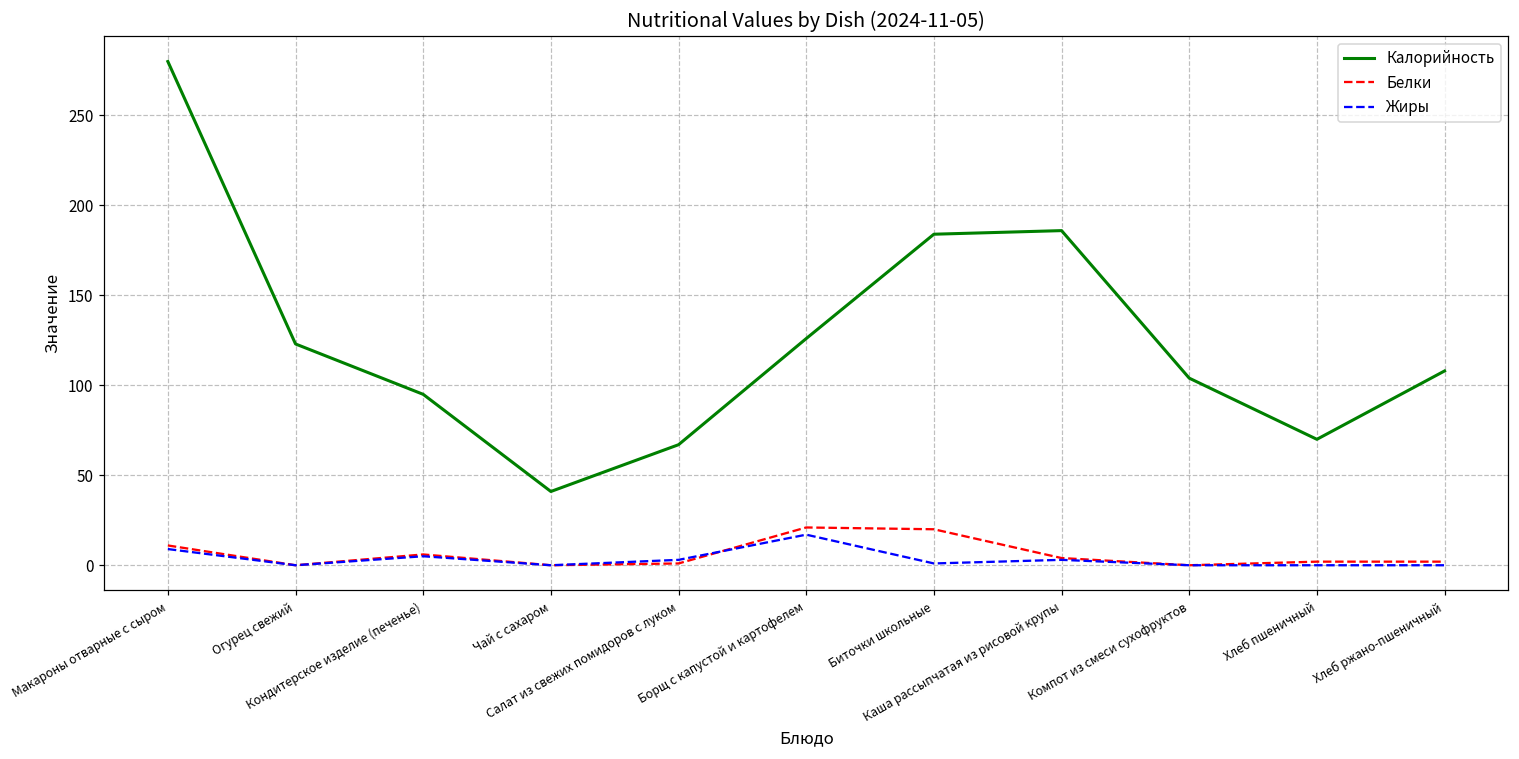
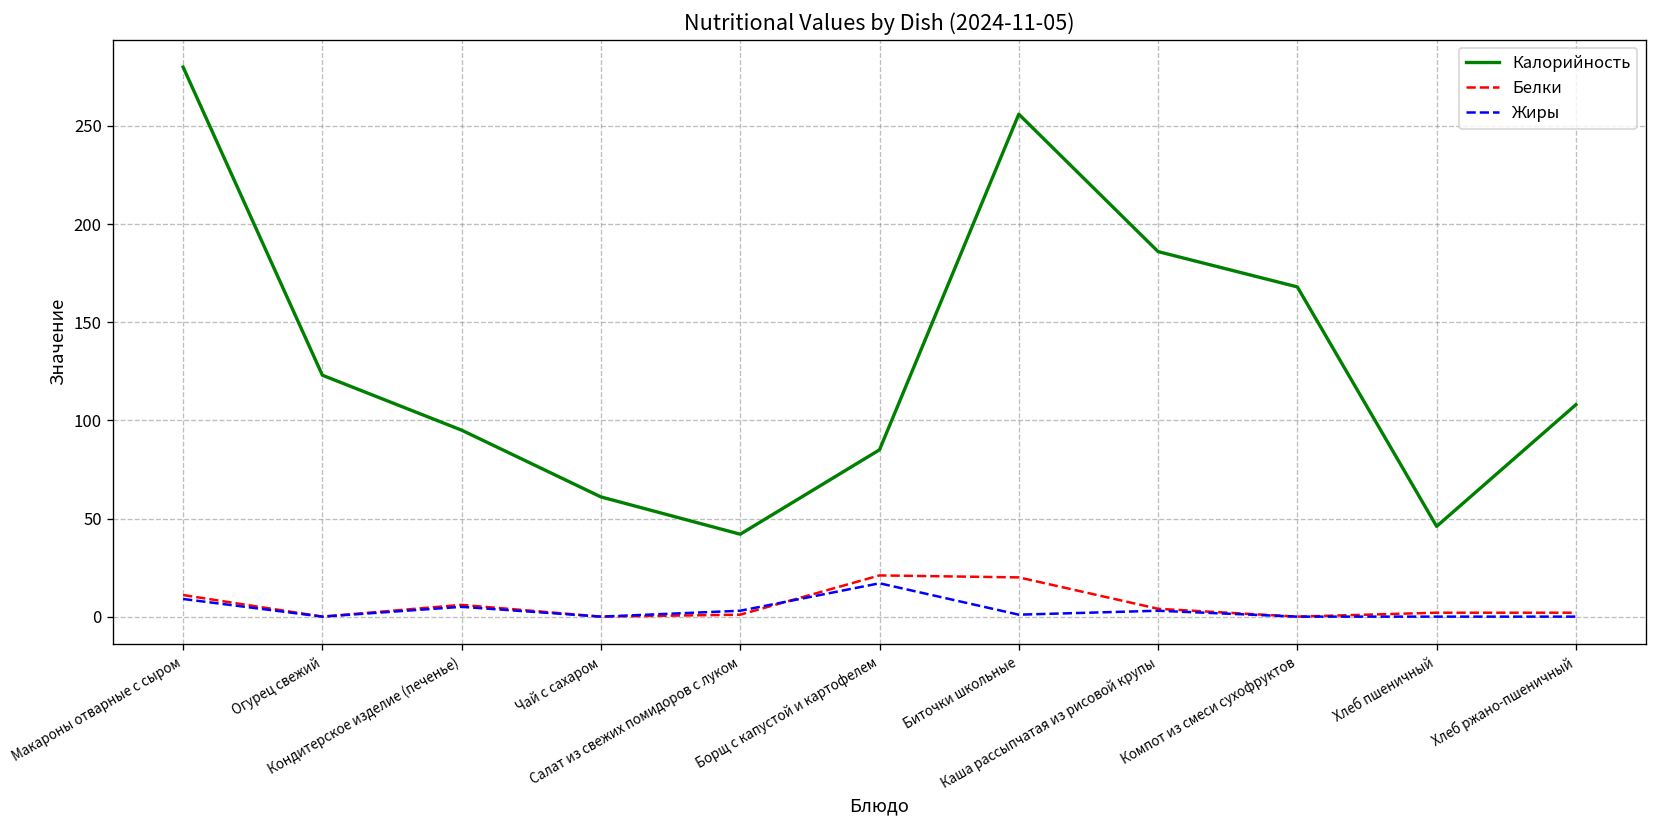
Калорийность, Чай с сахаром: 41 -> 61
Калорийность, Салат из свежих помидоров с луком: 67 -> 42
Калорийность, Борщ с капустой и картофелем: 126 -> 85
Калорийность, Биточки школьные: 184 -> 256
Калорийность, Компот из смеси сухофруктов: 104 -> 168
Калорийность, Хлеб пшеничный: 70 -> 46
